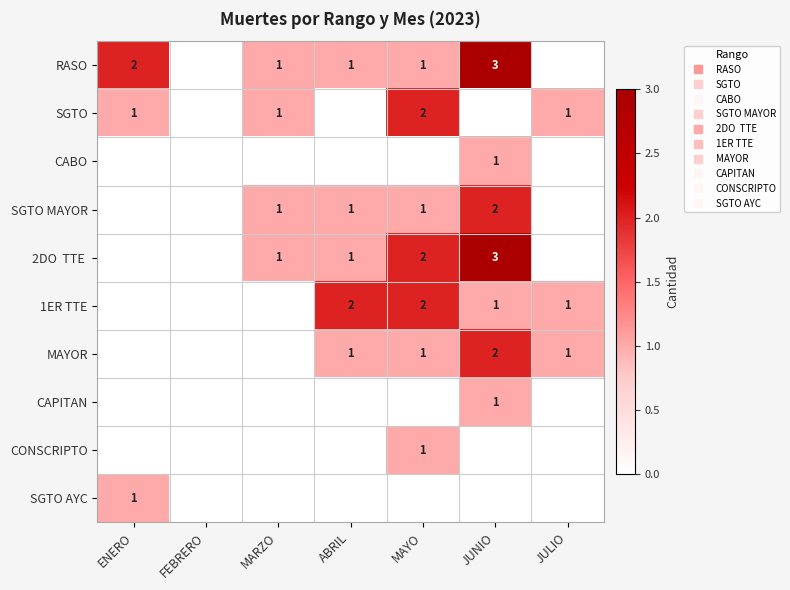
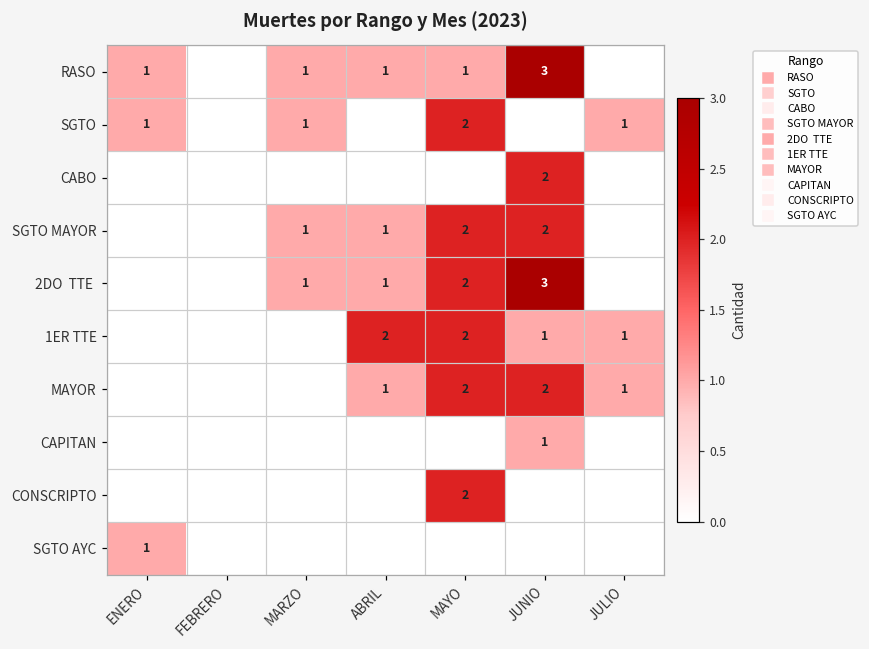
RASO, ENERO: 2 -> 1
CABO, JUNIO: 1 -> 2
SGTO MAYOR, MAYO: 1 -> 2
MAYOR, MAYO: 1 -> 2
CONSCRIPTO, MAYO: 1 -> 2
